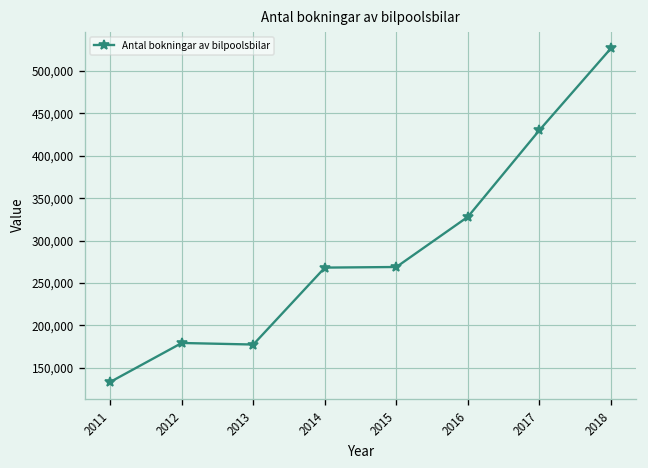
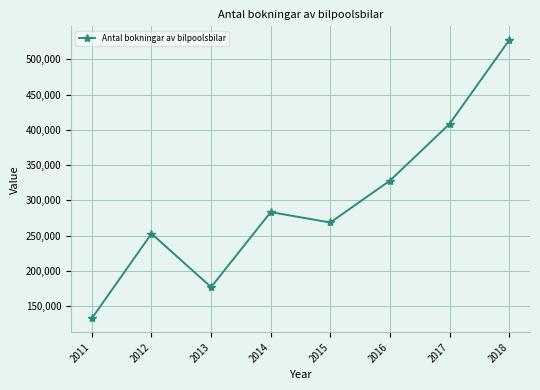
2012: 180,000 -> 250,000
2014: 270,000 -> 280,000
2017: 430,000 -> 410,000
